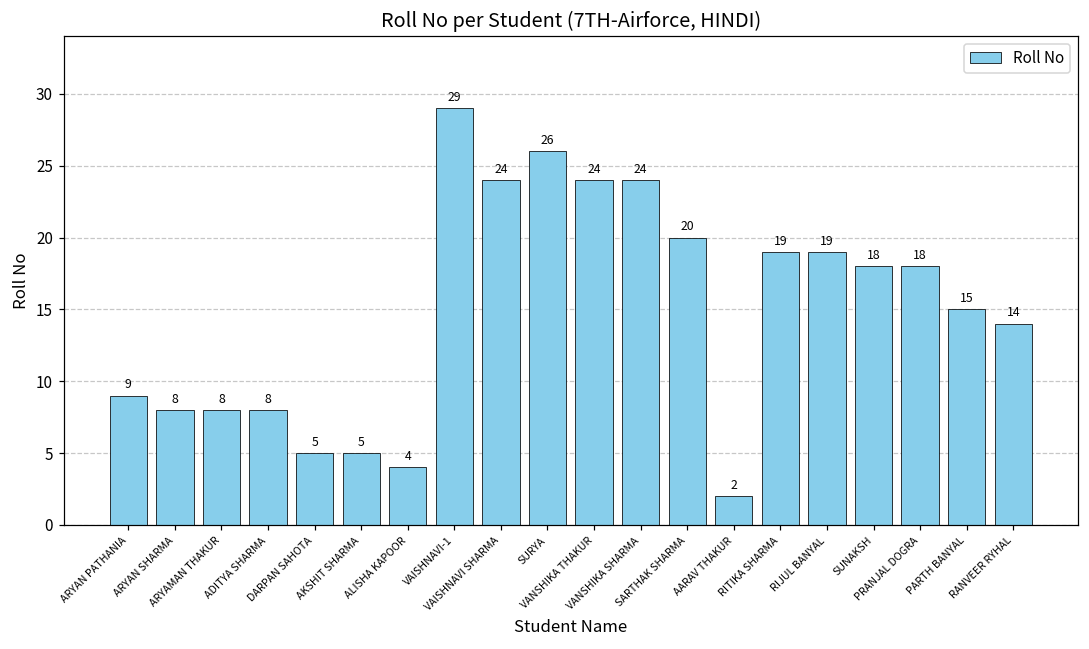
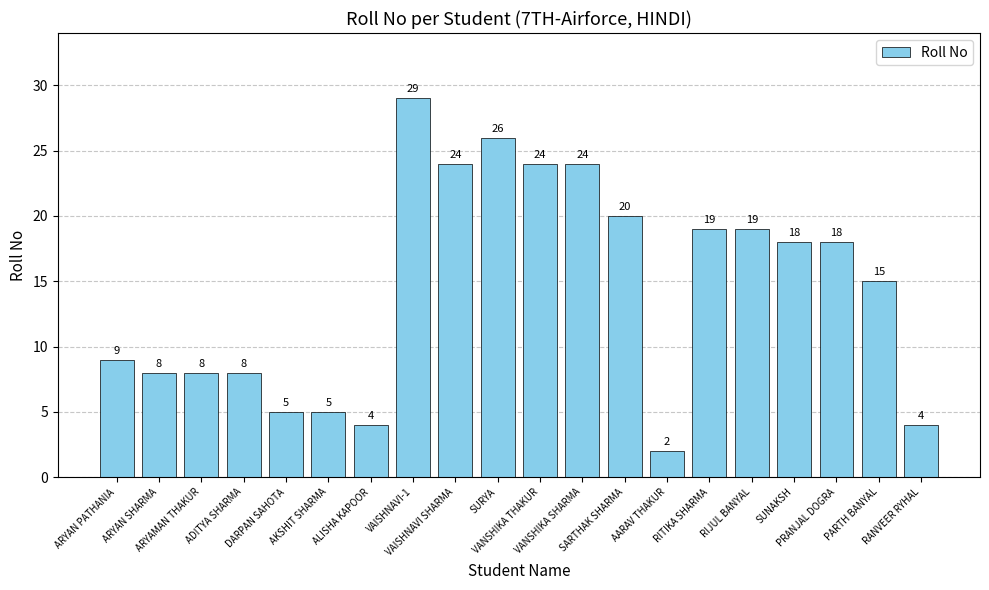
RANVEER RYHAL: 14 -> 4
